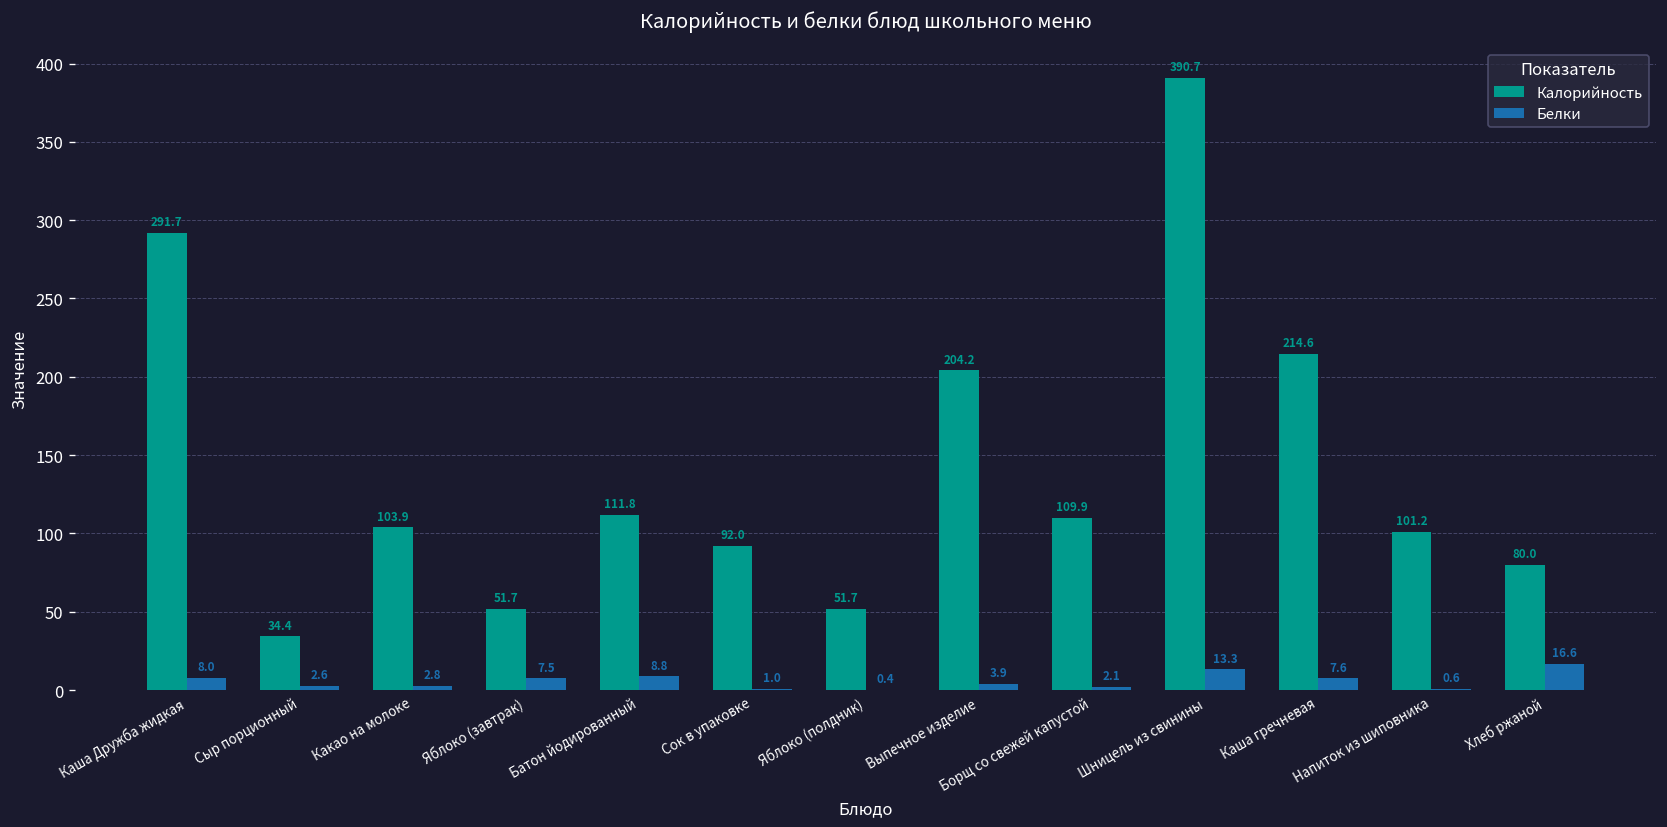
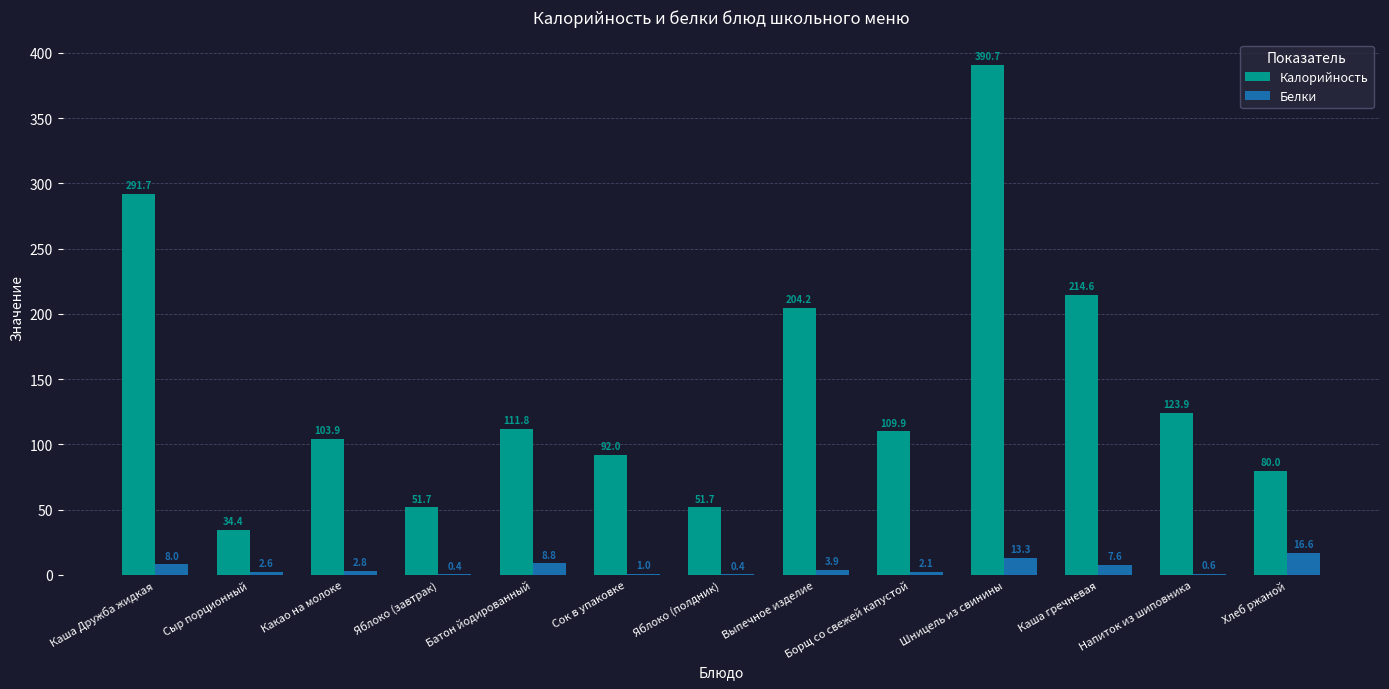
Белки, Яблоко (завтрак): 7.5 -> 0.4
Калорийность, Напиток из шиповника: 101.2 -> 123.9
